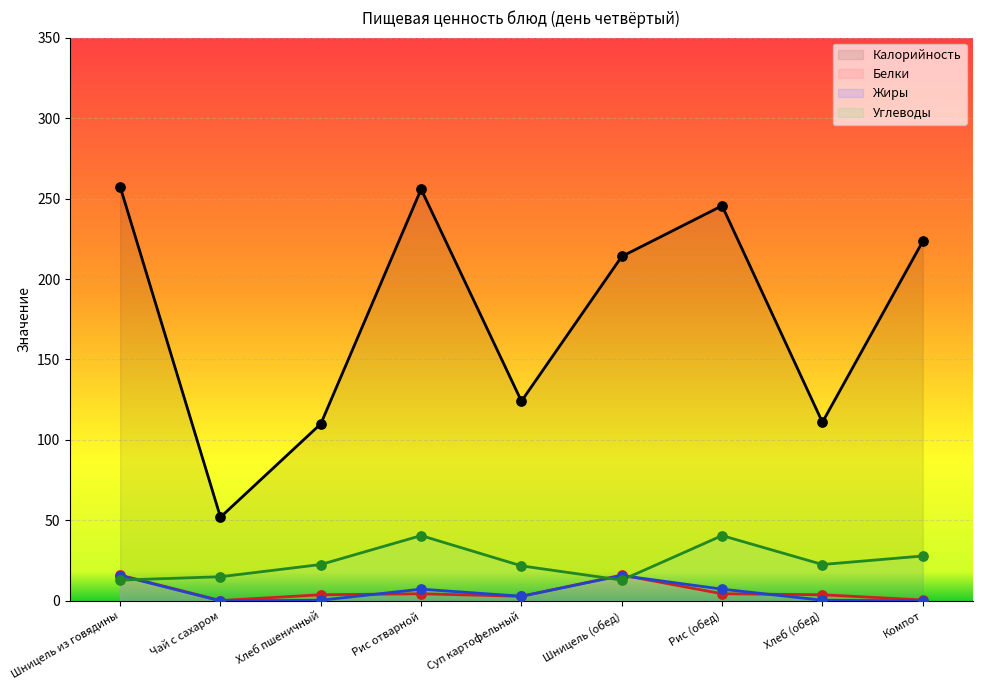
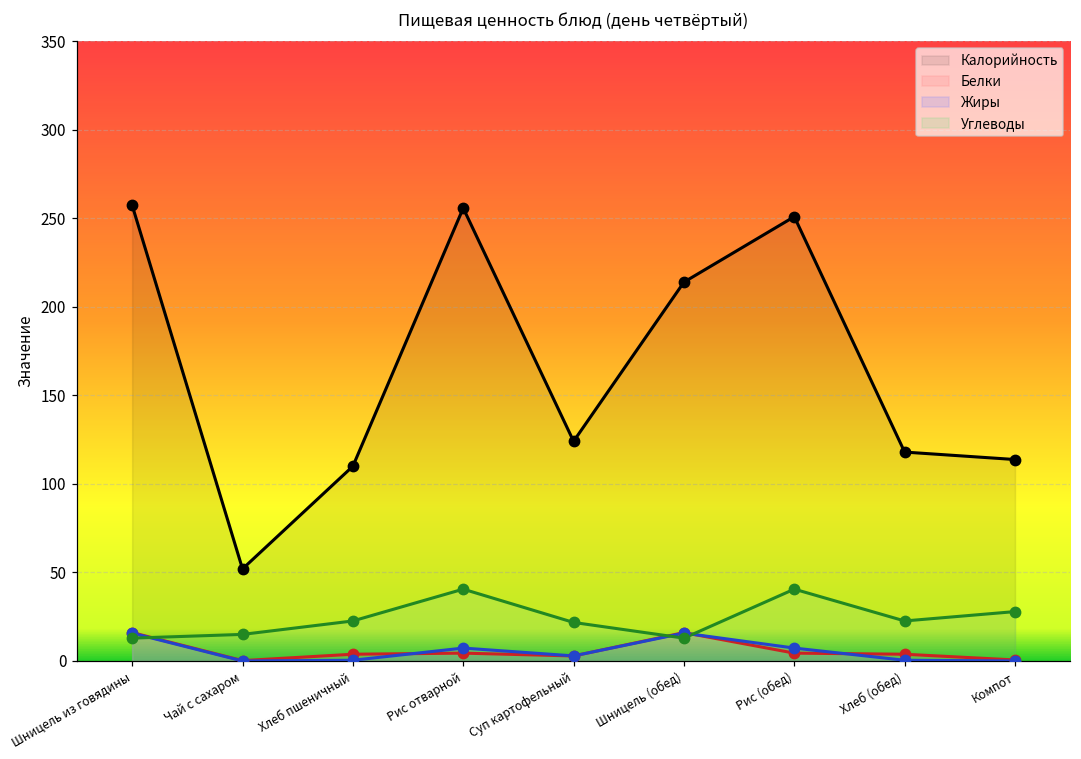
Калорийность, Рис (обед): 246 -> 251
Калорийность, Хлеб (обед): 111 -> 118
Калорийность, Компот: 223 -> 114
